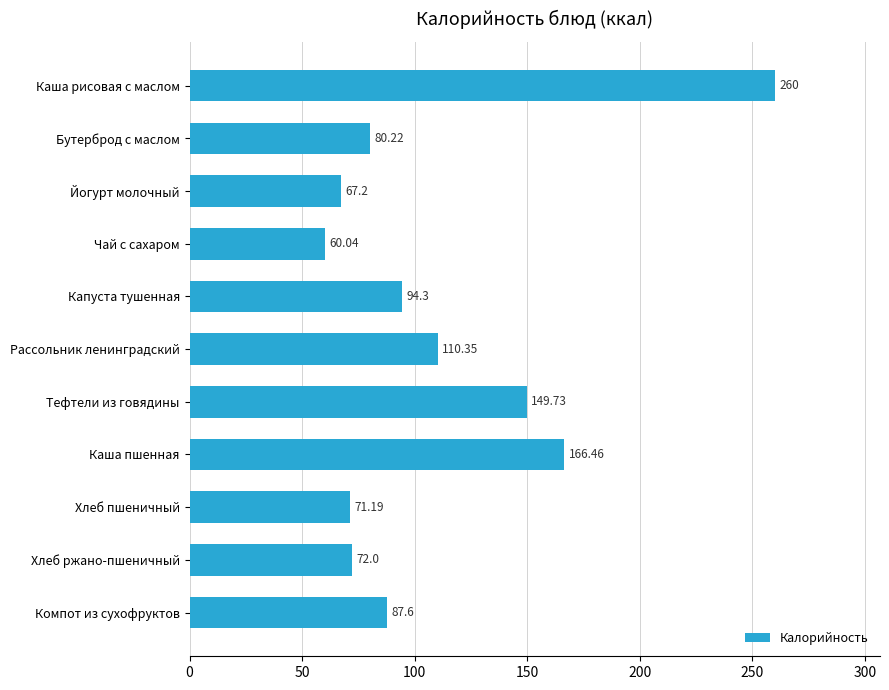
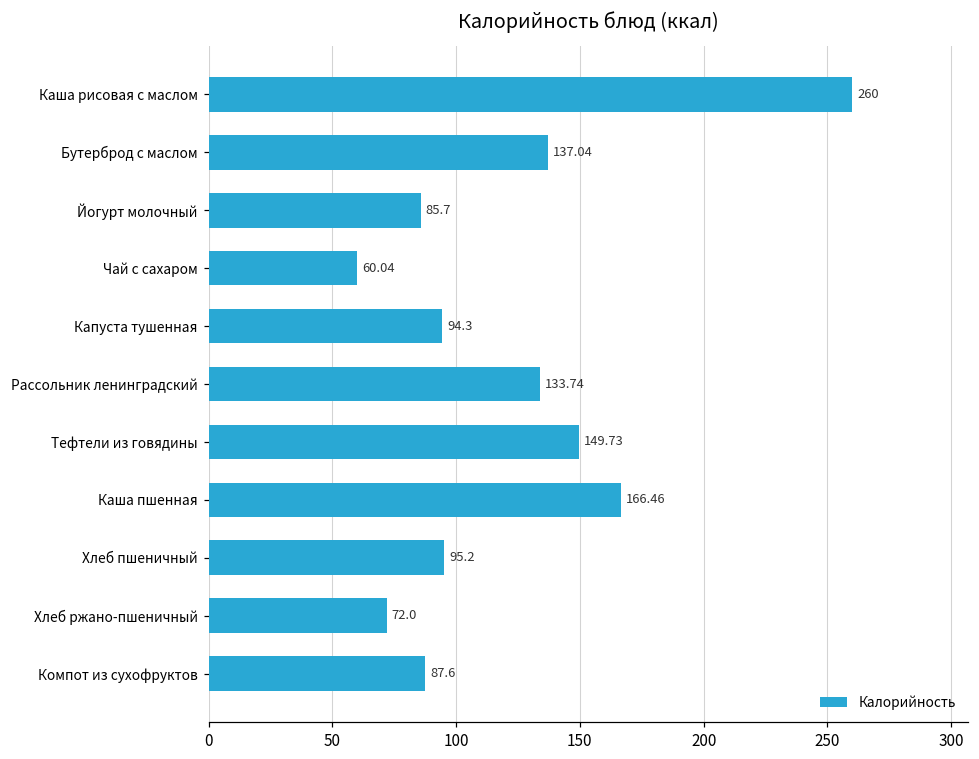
Бутерброд с маслом: 80.22 -> 137.04
Йогурт молочный: 67.2 -> 85.7
Рассольник ленинградский: 110.35 -> 133.74
Хлеб пшеничный: 71.19 -> 95.2
